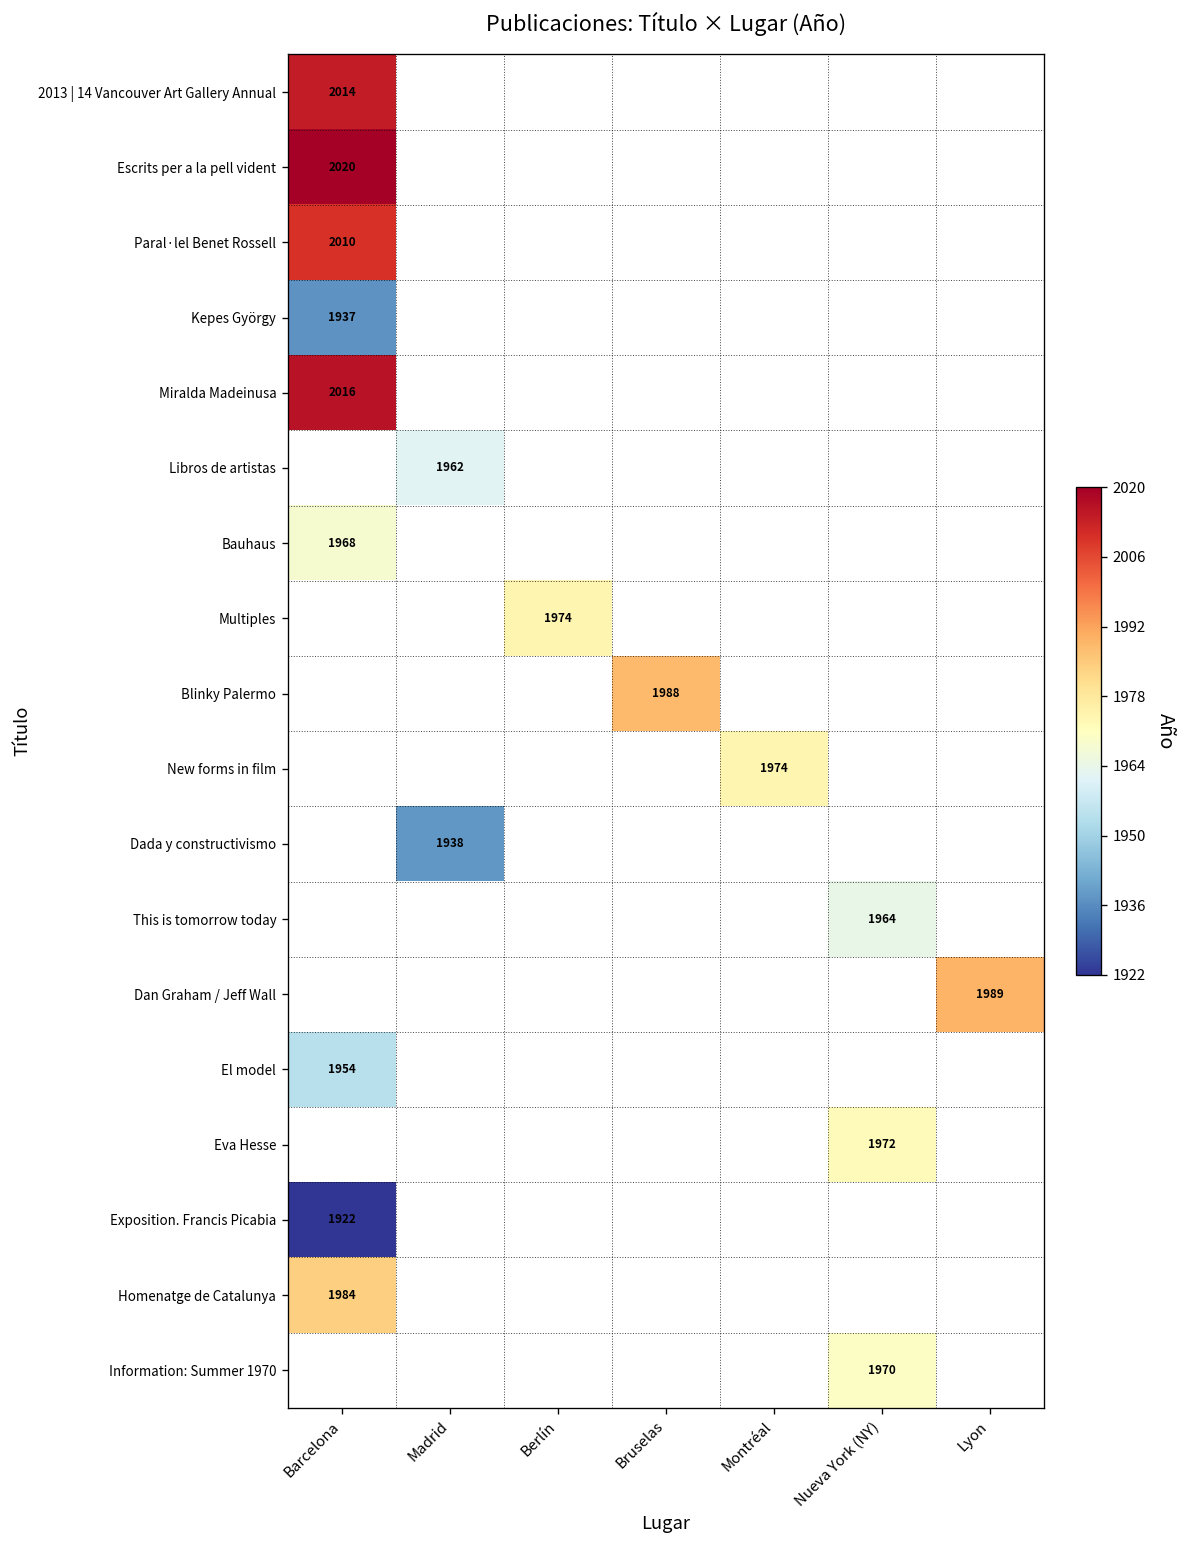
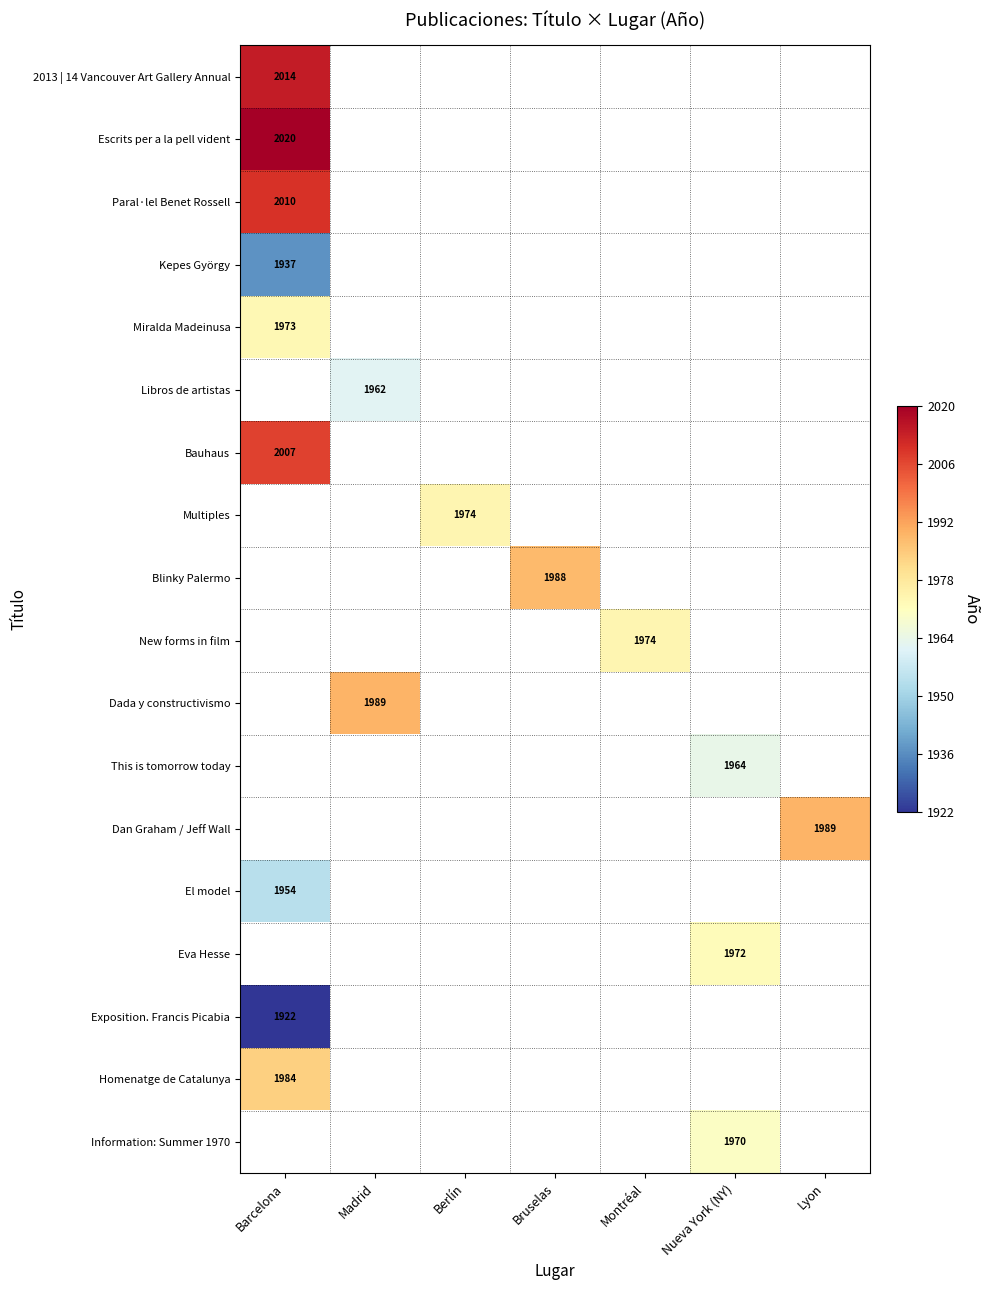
Miralda Madeinusa, Barcelona: 2016 -> 1973
Bauhaus, Barcelona: 1968 -> 2007
Dada y constructivismo, Madrid: 1938 -> 1989
